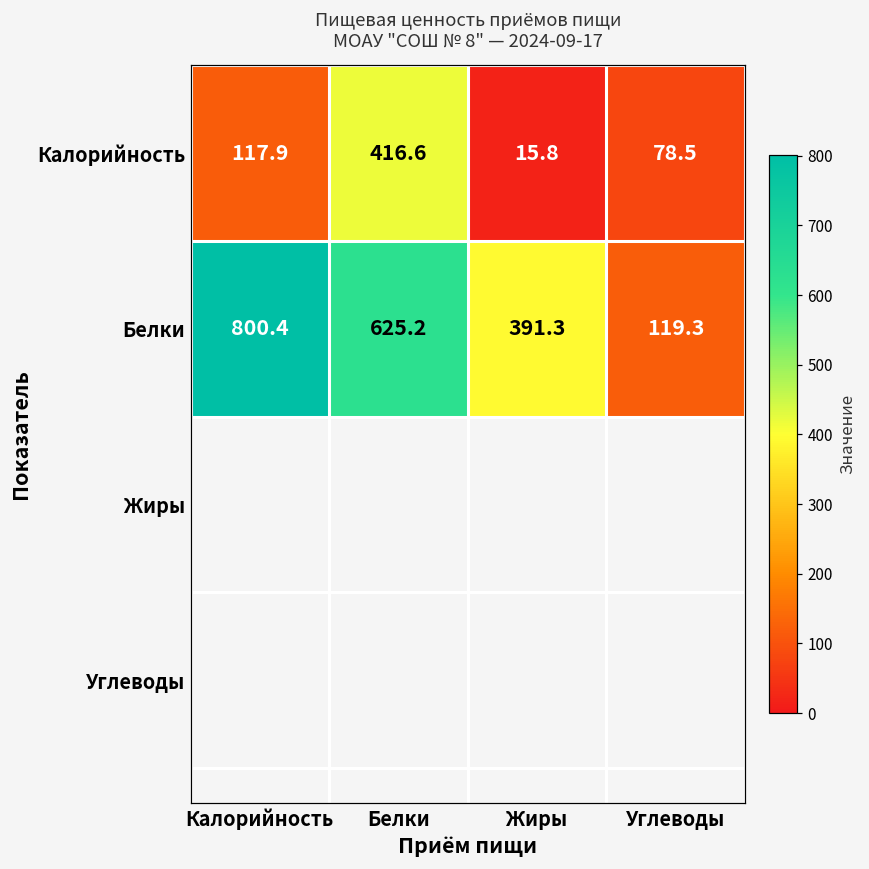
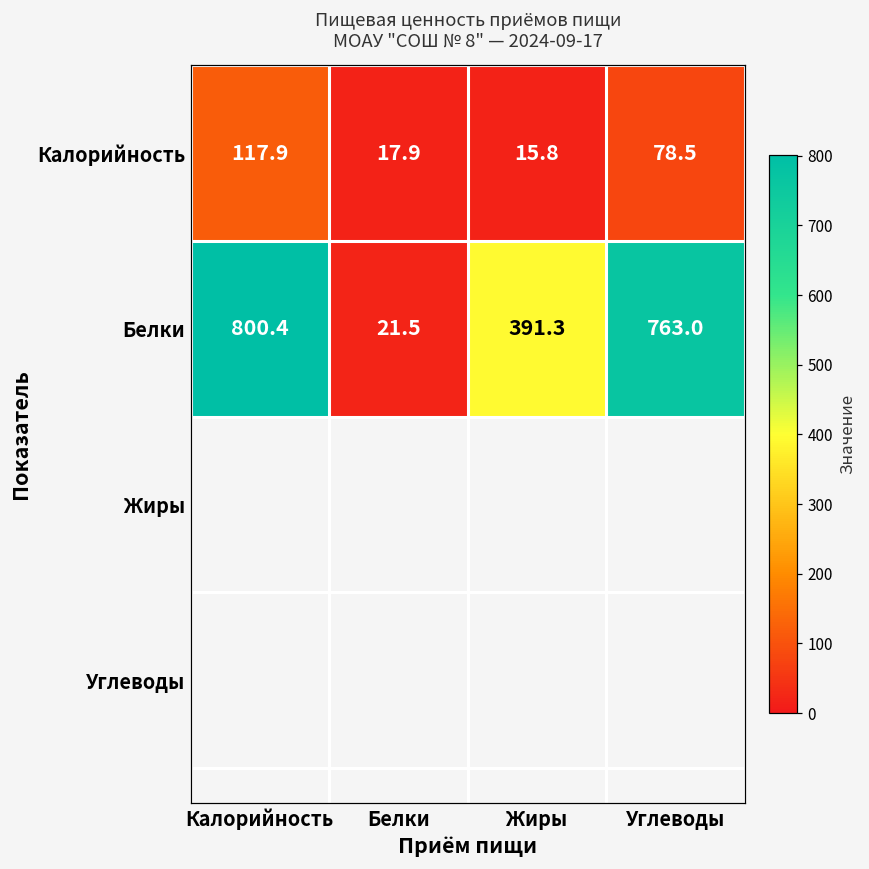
Калорийность, Белки: 416.6 -> 17.9
Белки, Белки: 625.2 -> 21.5
Белки, Углеводы: 119.3 -> 763.0
